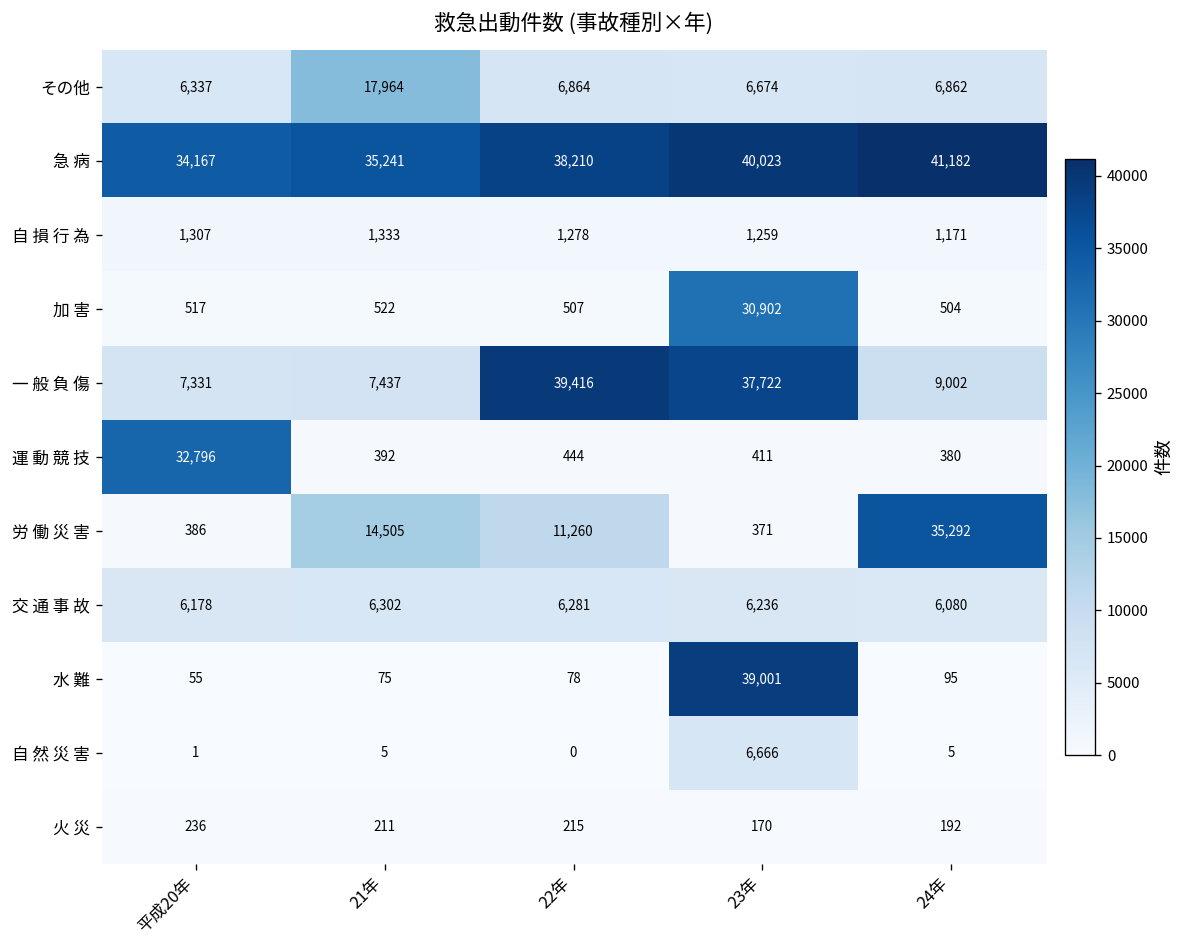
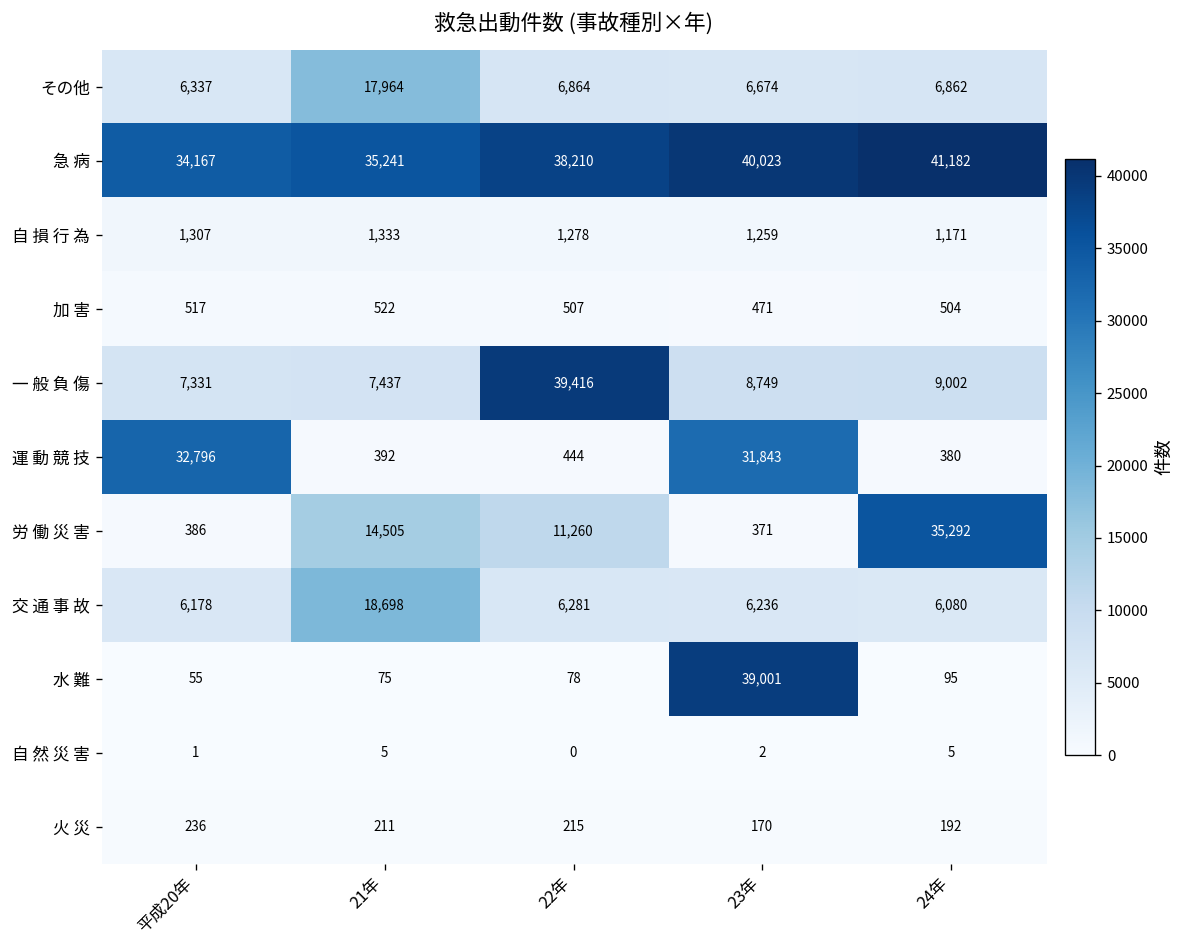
加 害, 23年: 30,902 -> 471
一 般 負 傷, 23年: 37,722 -> 8,749
運 動 競 技, 23年: 411 -> 31,843
交 通 事 故, 21年: 6,302 -> 18,698
自 然 災 害, 23年: 6,666 -> 2
